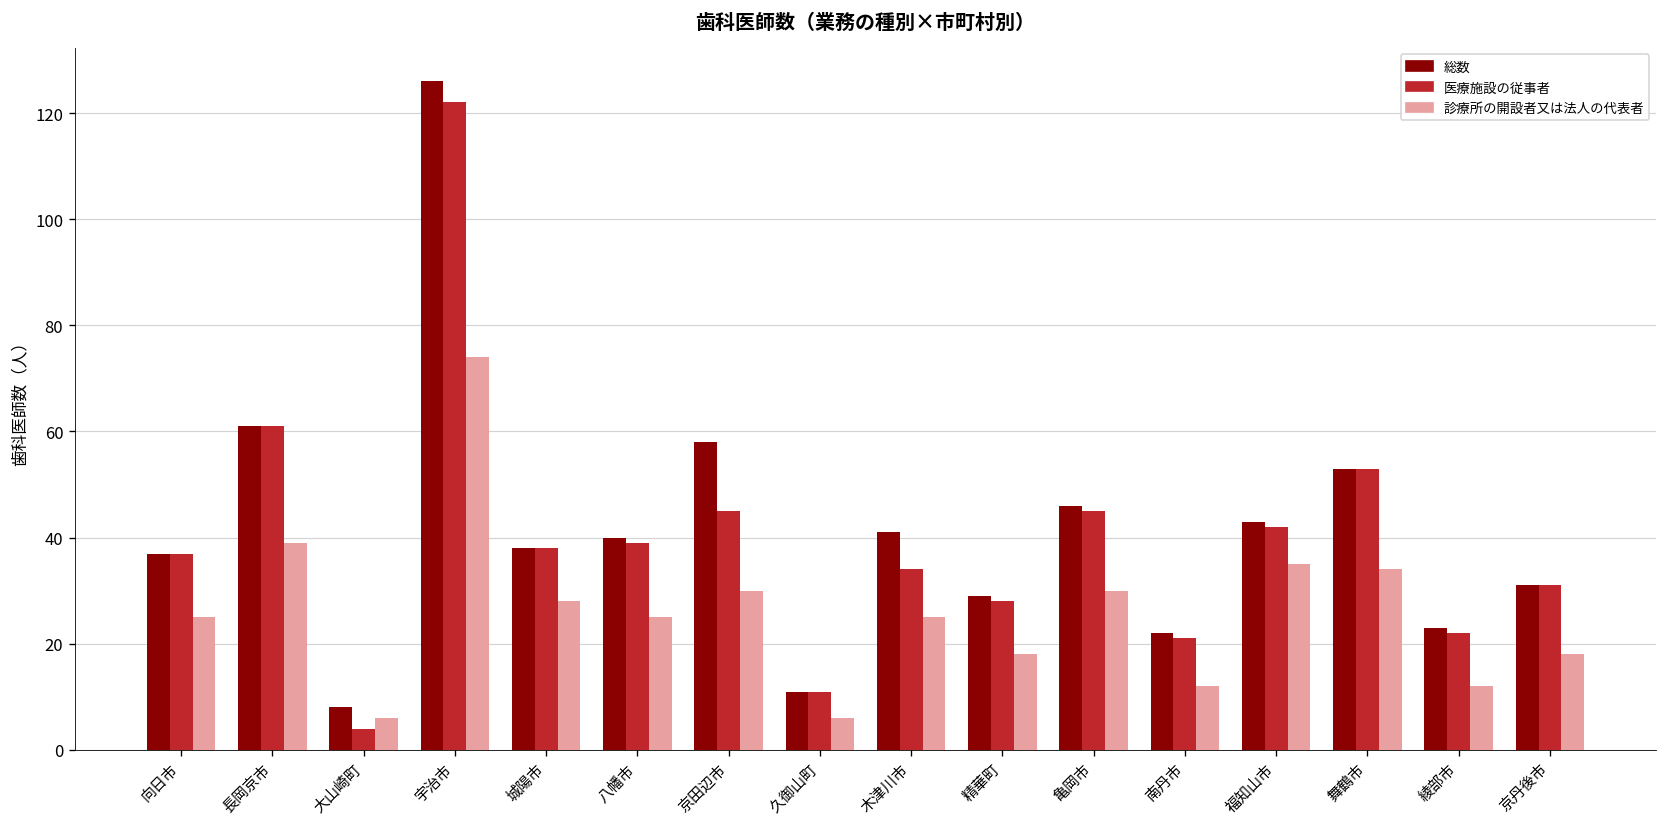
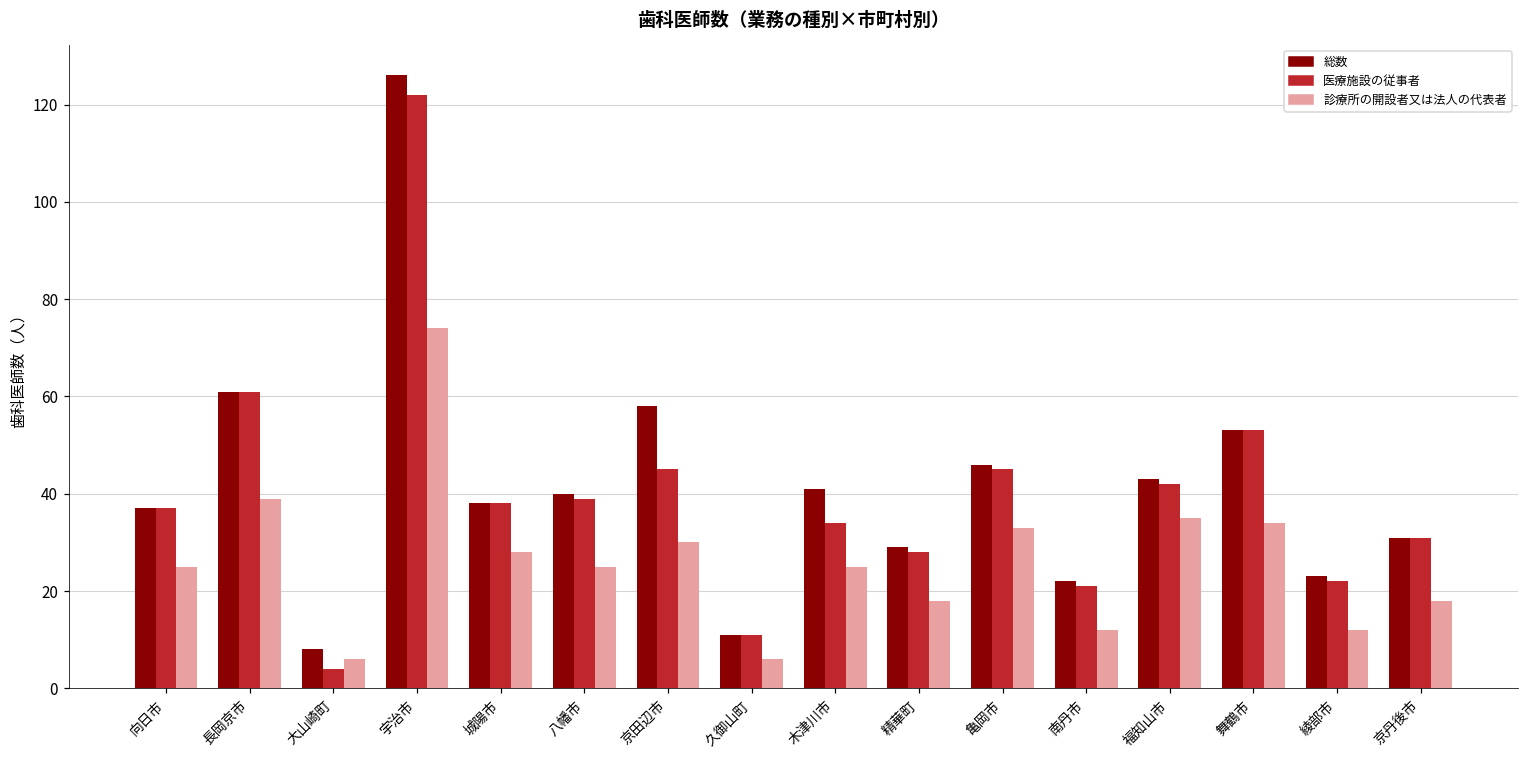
診療所の開設者又は法人の代表者, 亀岡市: 30 -> 33
